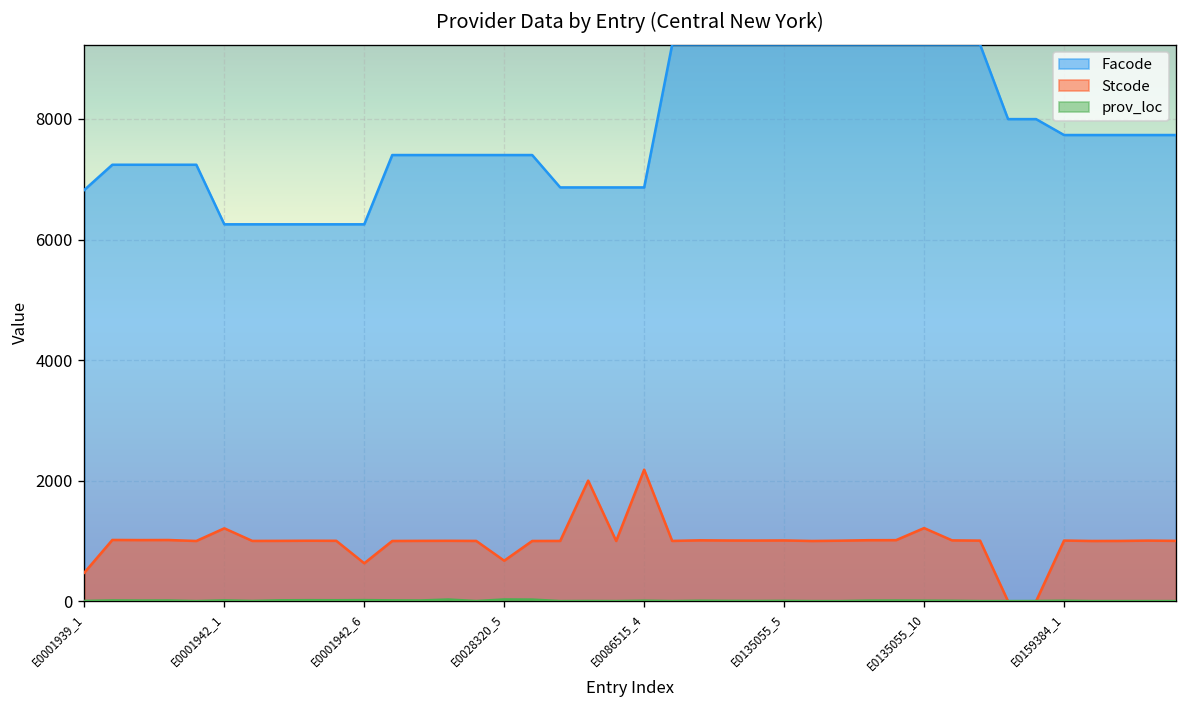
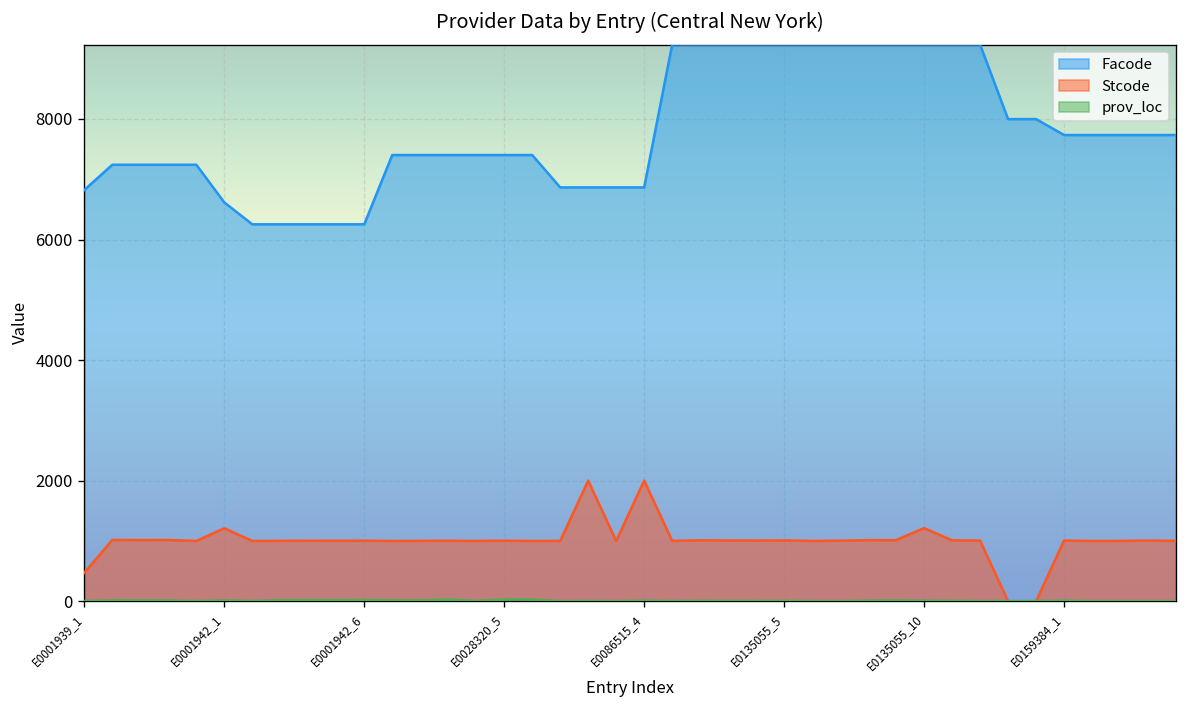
Facode, E0001942_1: 6300 -> 6600
Stcode, E0001942_6: 600 -> 1000
Stcode, E0028320_5: 700 -> 1000
Stcode, E0086515_4: 2200 -> 2000
